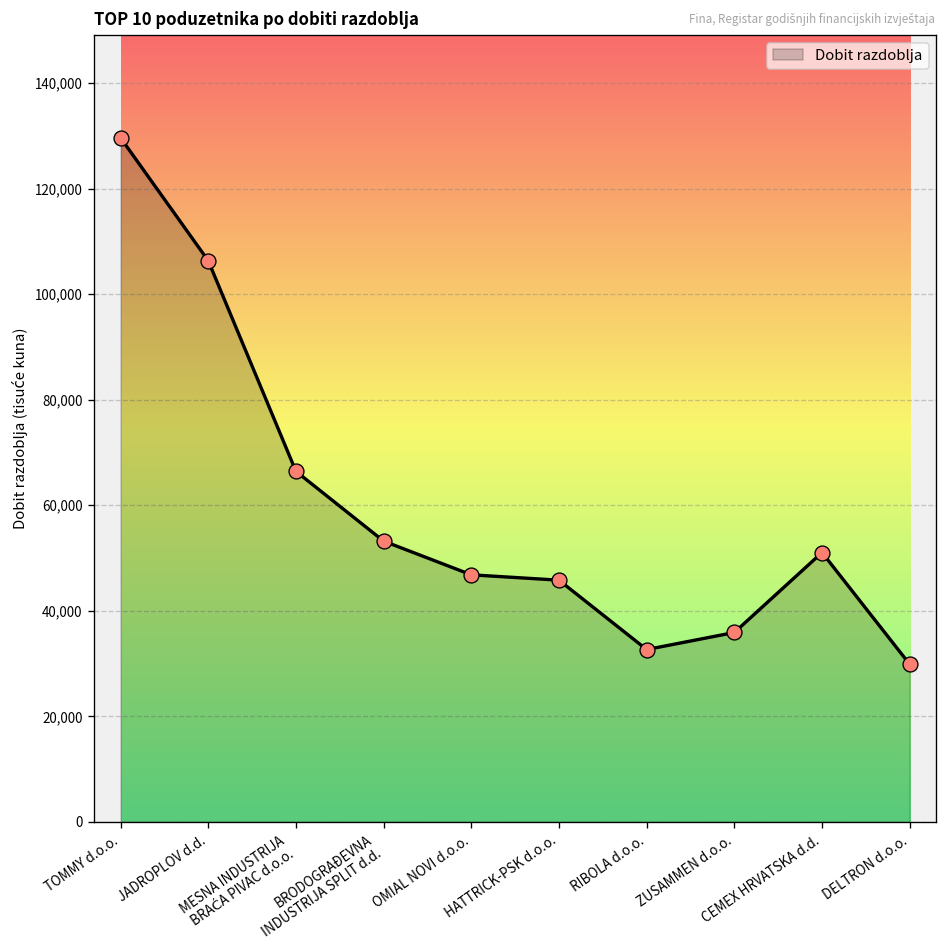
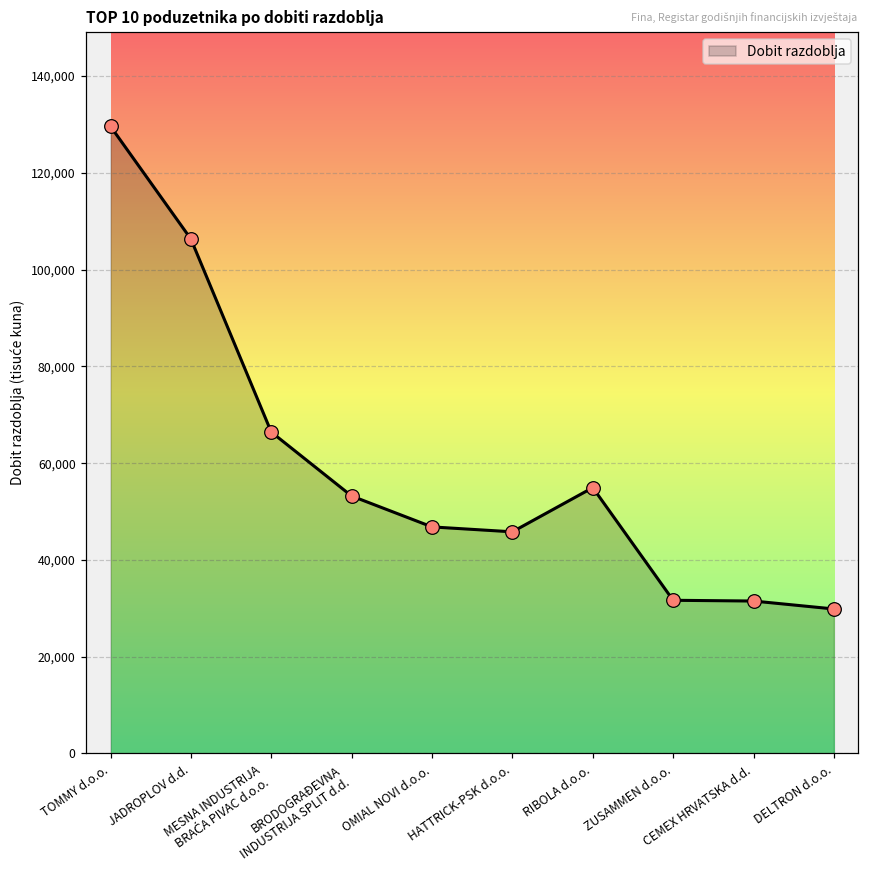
RIBOLA d.o.o.: 33,000 -> 55,000
ZUSAMMEN d.o.o.: 36,000 -> 32,000
CEMEX HRVATSKA d.d.: 51,000 -> 32,000
